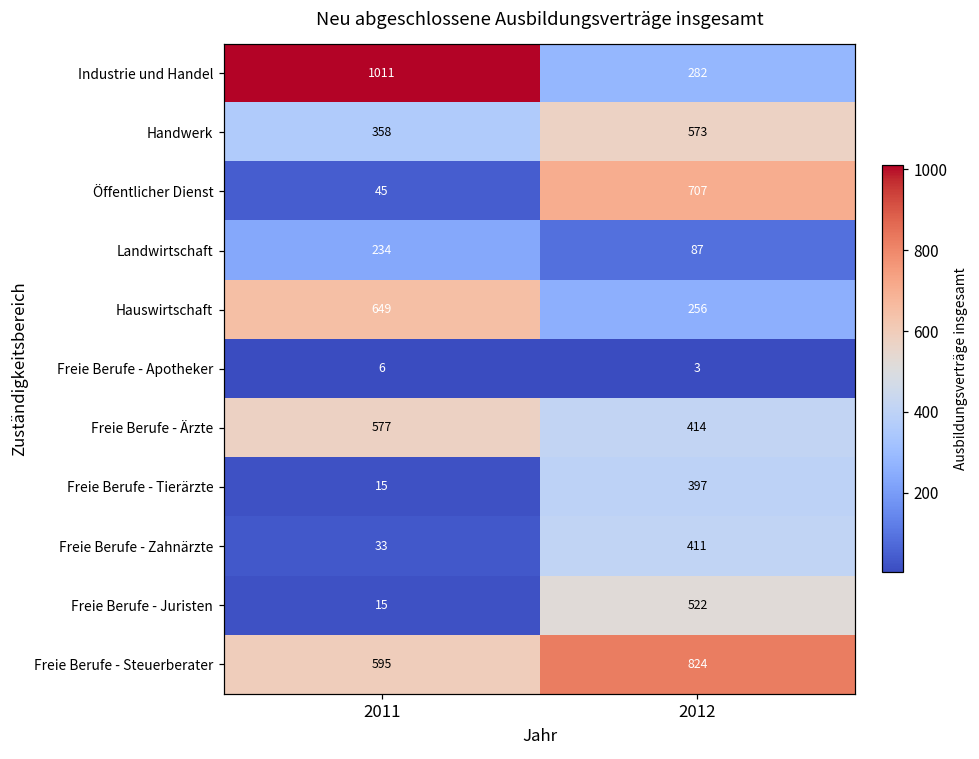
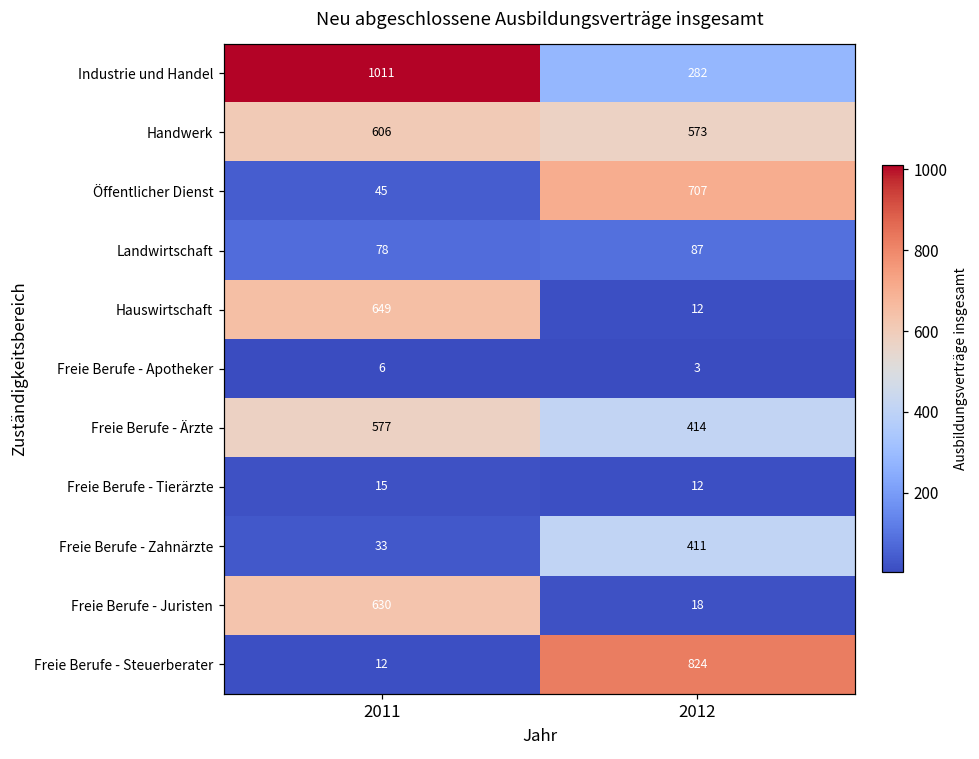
Handwerk, 2011: 358 -> 606
Landwirtschaft, 2011: 234 -> 78
Hauswirtschaft, 2012: 256 -> 12
Freie Berufe - Tierärzte, 2012: 397 -> 12
Freie Berufe - Juristen, 2011: 15 -> 630
Freie Berufe - Juristen, 2012: 522 -> 18
Freie Berufe - Steuerberater, 2011: 595 -> 12
